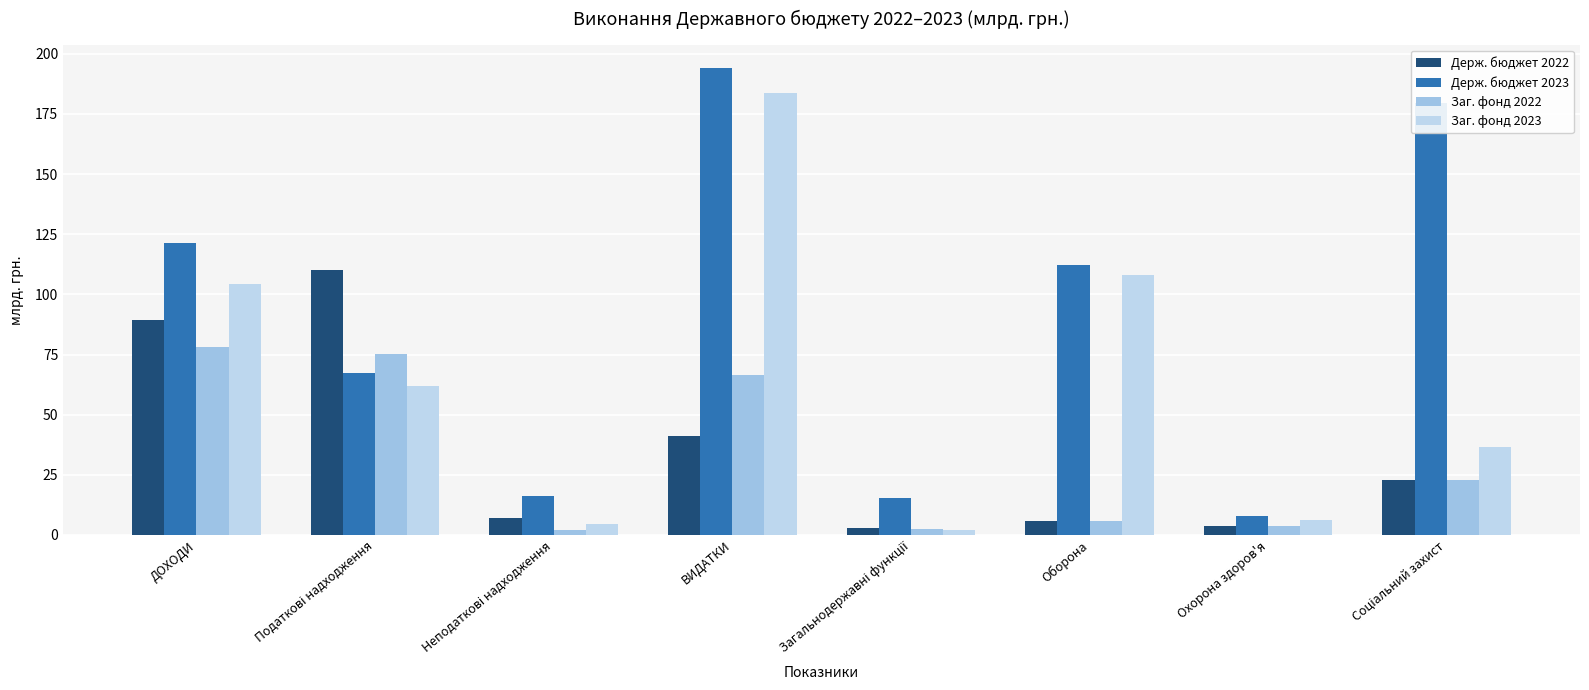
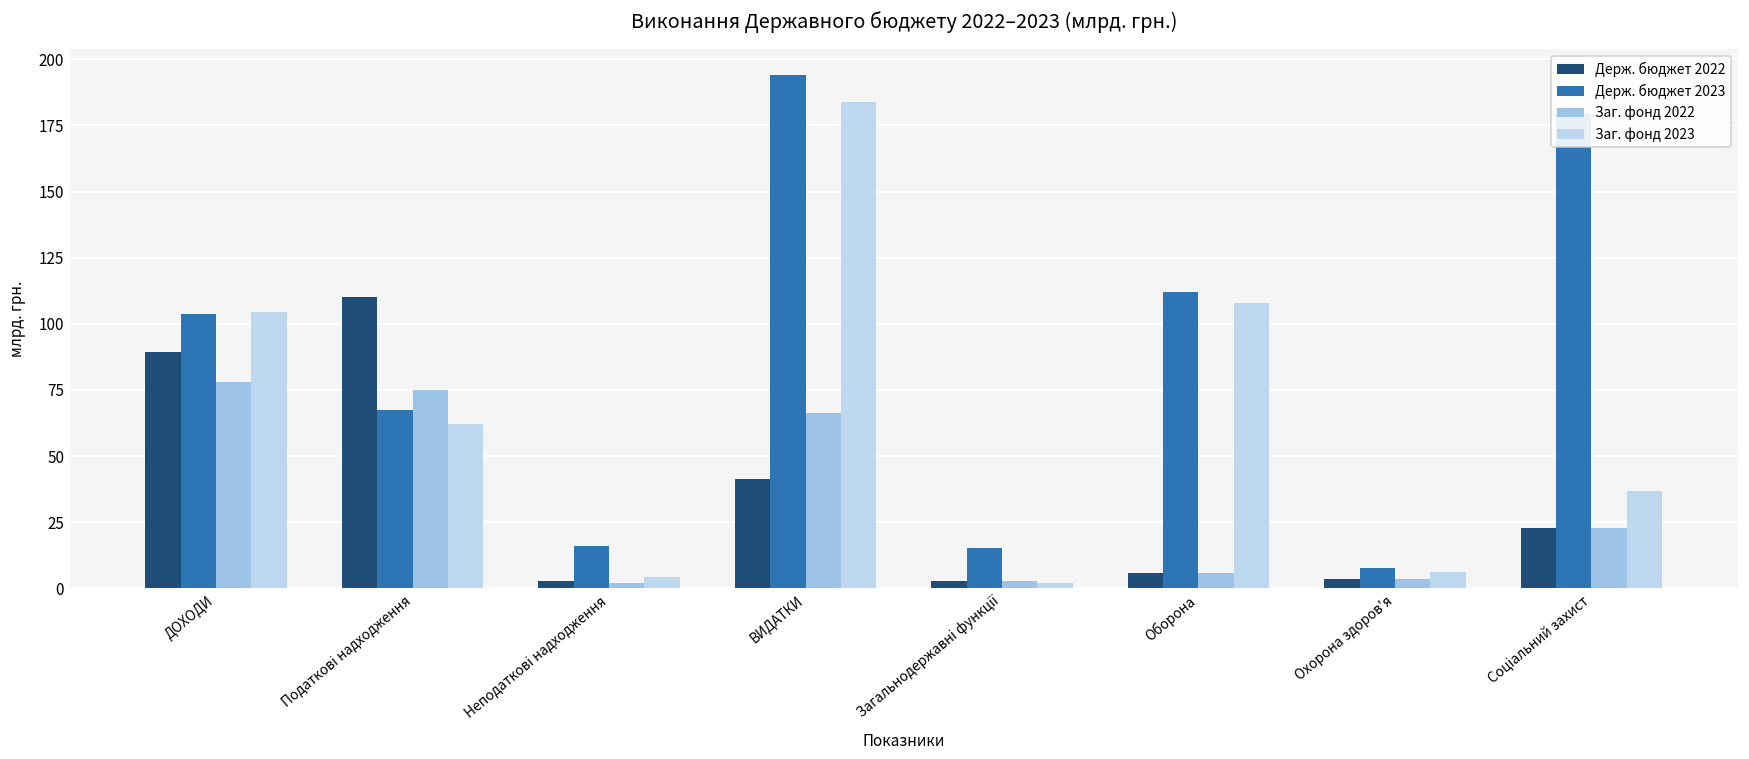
Держ. бюджет 2023, ДОХОДИ: 121 -> 104
Держ. бюджет 2022, Неподаткові надходження: 7 -> 3
